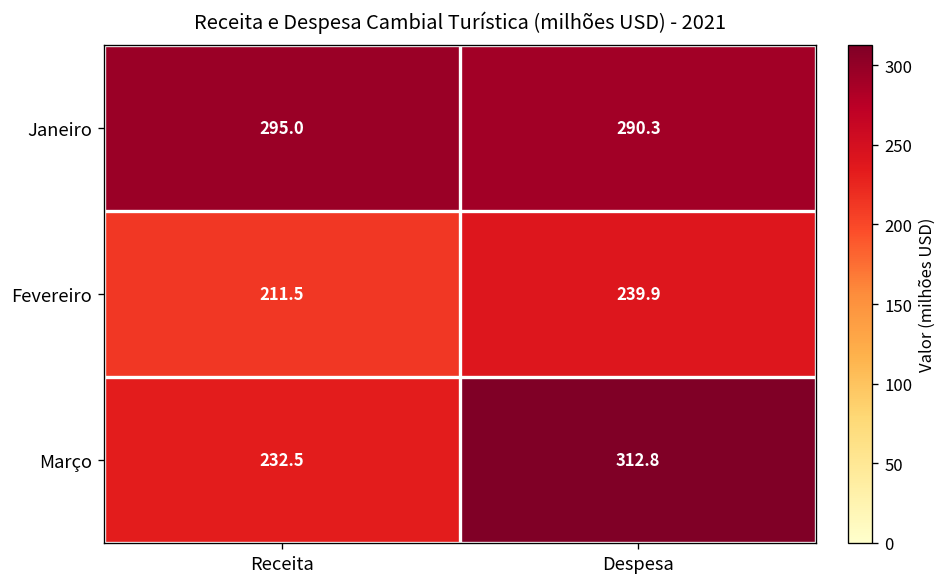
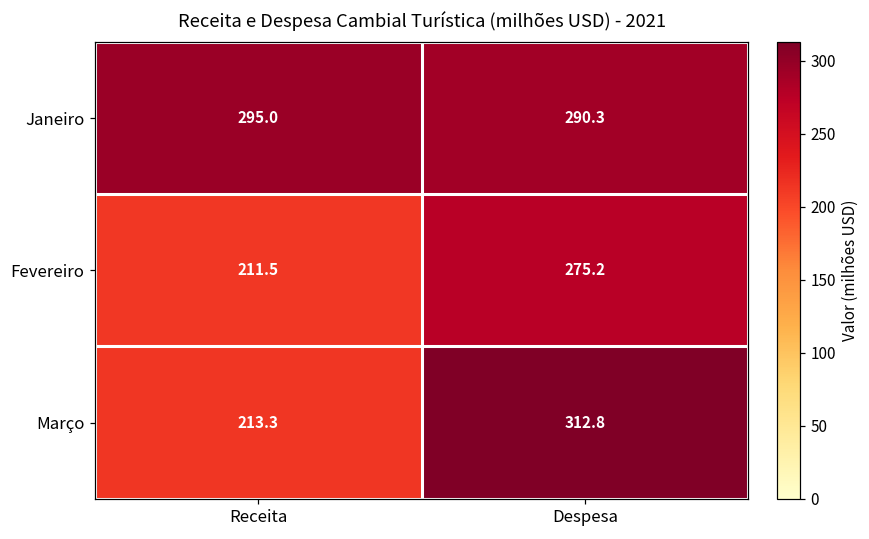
Fevereiro, Despesa: 239.9 -> 275.2
Março, Receita: 232.5 -> 213.3
